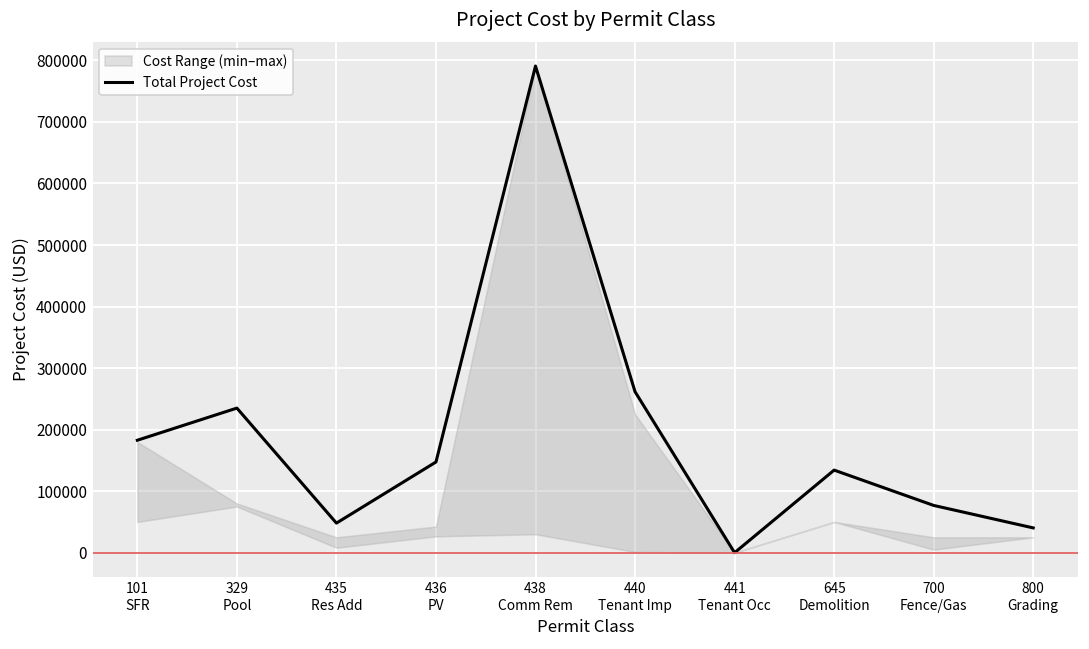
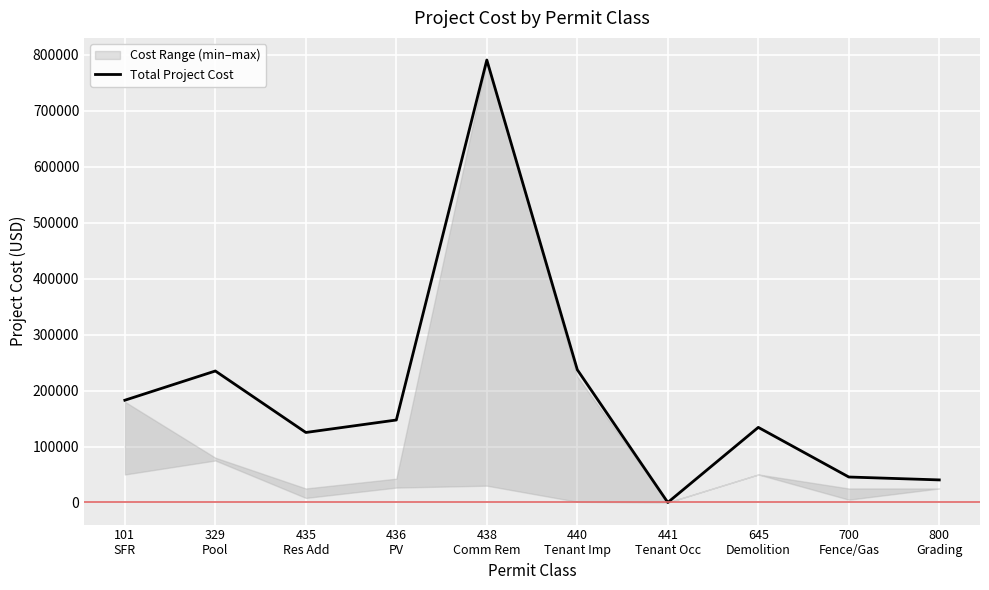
Total Project Cost, 435 Res Add: 50000 -> 130000
Total Project Cost, 440 Tenant Imp: 260000 -> 240000
Total Project Cost, 700 Fence/Gas: 80000 -> 50000
